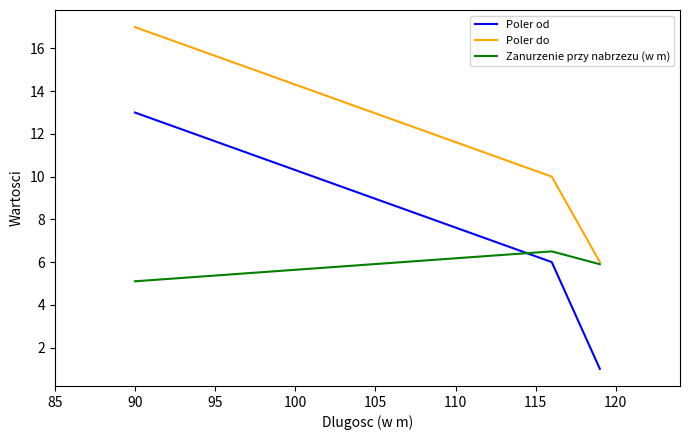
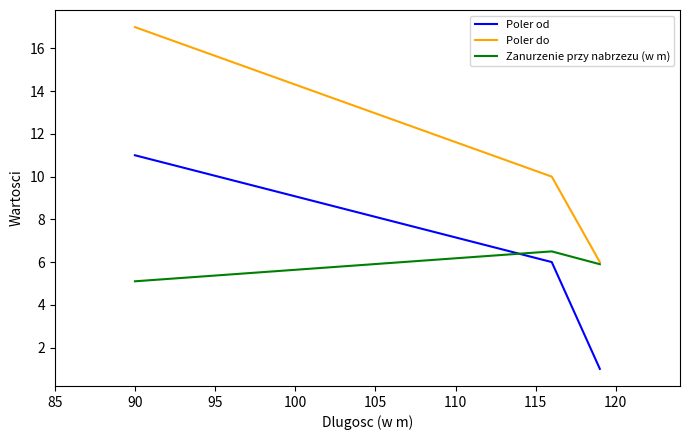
Poler od, 90: 13 -> 11
